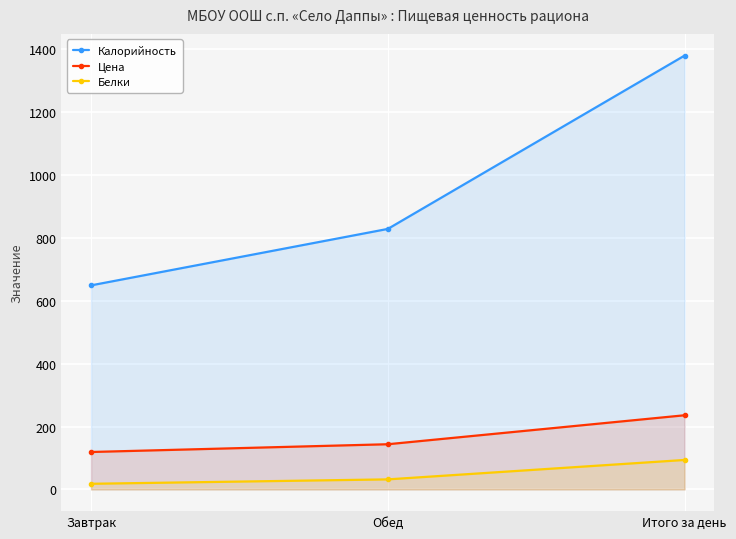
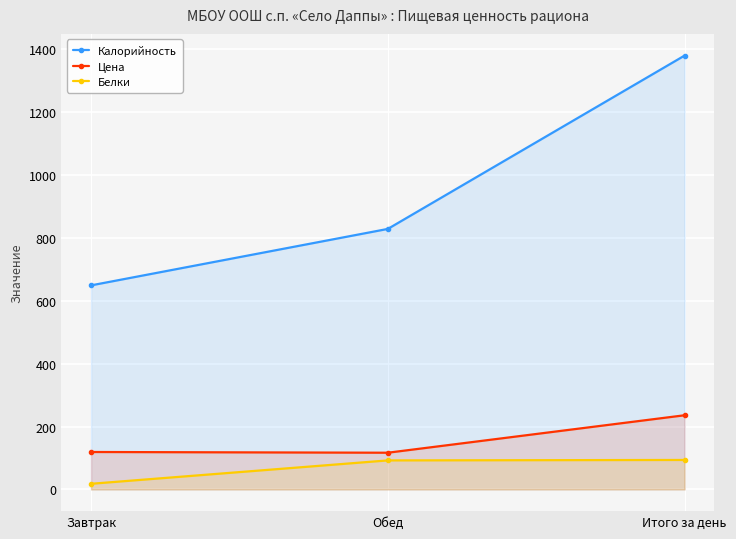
Цена, Обед: 140 -> 120
Белки, Обед: 30 -> 90
